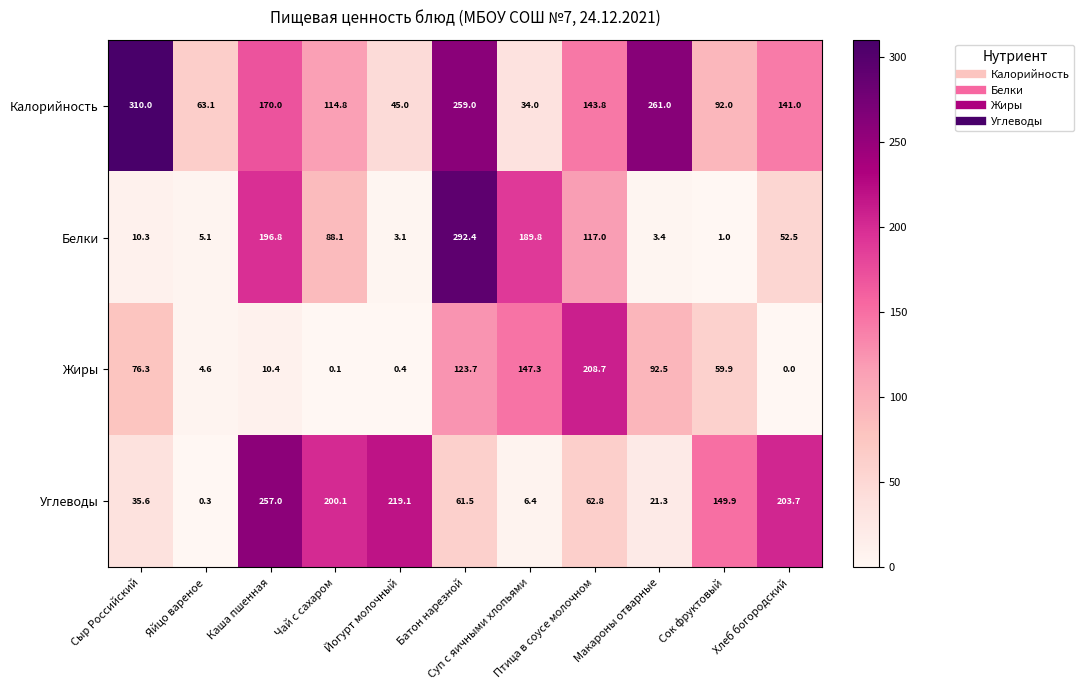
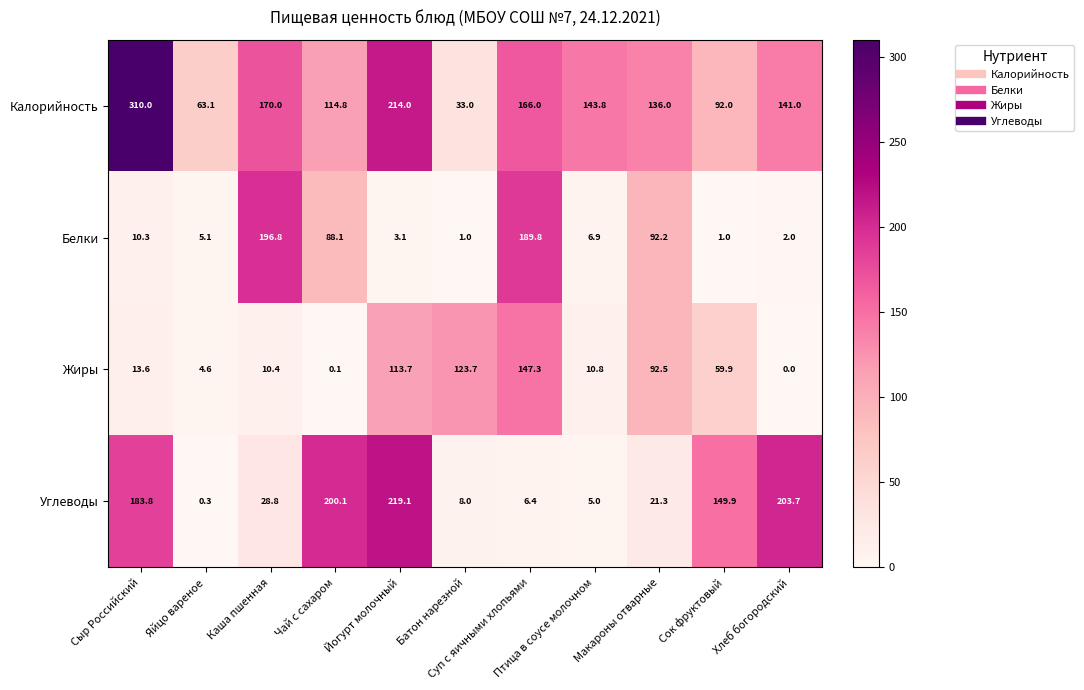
Калорийность, Йогурт молочный: 45.0 -> 214.0
Калорийность, Батон нарезной: 259.0 -> 33.0
Калорийность, Суп с яичными хлопьями: 34.0 -> 166.0
Калорийность, Макароны отварные: 261.0 -> 136.0
Белки, Батон нарезной: 292.4 -> 1.0
Белки, Птица в соусе молочном: 117.0 -> 6.9
Белки, Макароны отварные: 3.4 -> 92.2
Белки, Хлеб богородский: 52.5 -> 2.0
Жиры, Сыр Российский: 76.3 -> 13.6
Жиры, Йогурт молочный: 0.4 -> 113.7
Жиры, Птица в соусе молочном: 208.7 -> 10.8
Углеводы, Сыр Российский: 35.6 -> 183.8
Углеводы, Каша пшенная: 257.0 -> 28.8
Углеводы, Батон нарезной: 61.5 -> 8.0
Углеводы, Птица в соусе молочном: 62.8 -> 5.0
